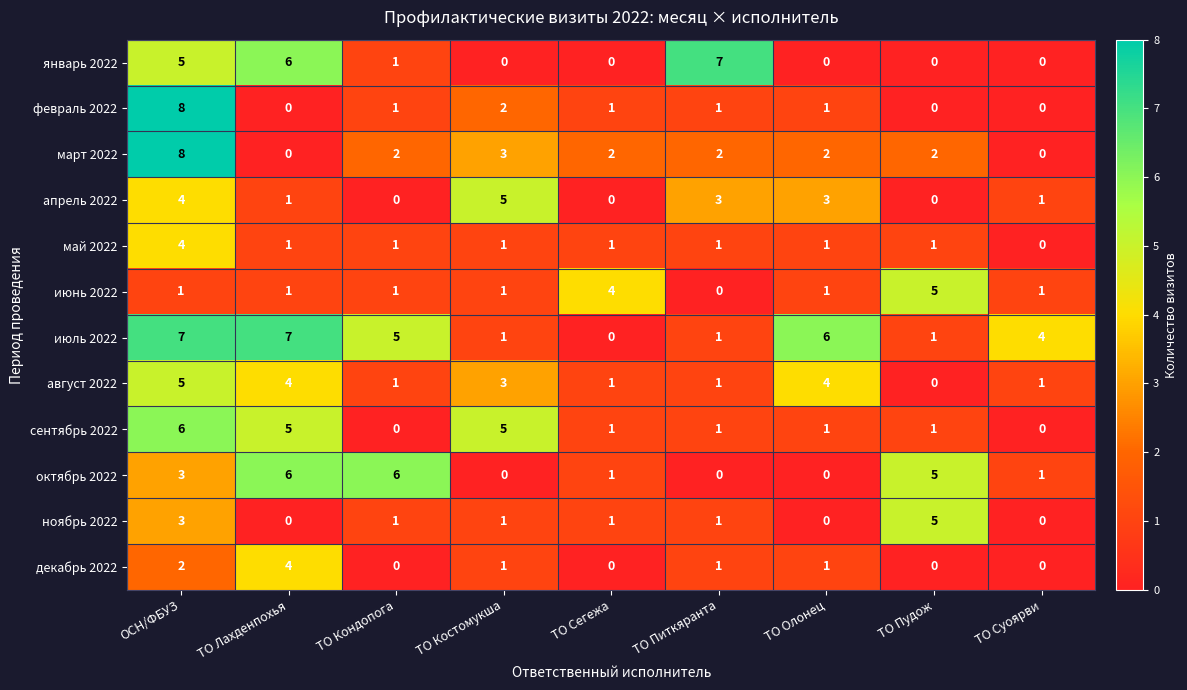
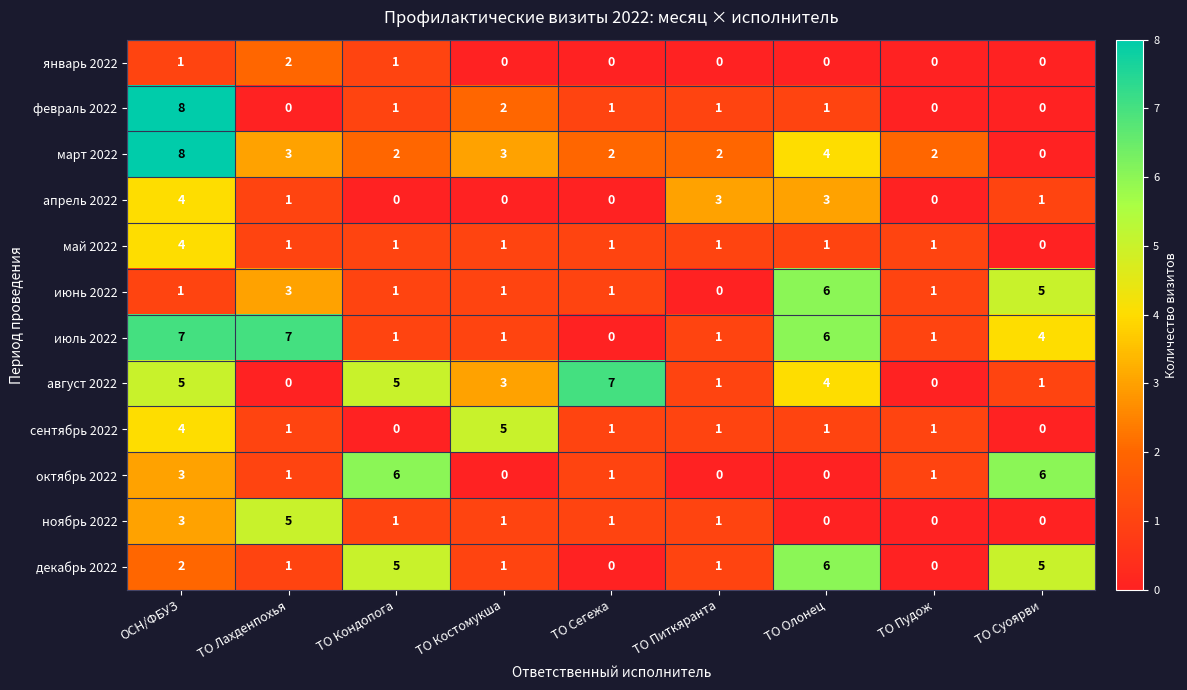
январь 2022, ОСН/ФБУЗ: 5 -> 1
январь 2022, ТО Лахденпохья: 6 -> 2
январь 2022, ТО Питкяранта: 7 -> 0
март 2022, ТО Лахденпохья: 0 -> 3
март 2022, ТО Олонец: 2 -> 4
апрель 2022, ТО Костомукша: 5 -> 0
июнь 2022, ТО Лахденпохья: 1 -> 3
июнь 2022, ТО Сегежа: 4 -> 1
июнь 2022, ТО Олонец: 1 -> 6
июнь 2022, ТО Пудож: 5 -> 1
июнь 2022, ТО Суоярви: 1 -> 5
июль 2022, ТО Кондопога: 5 -> 1
август 2022, ТО Лахденпохья: 4 -> 0
август 2022, ТО Кондопога: 1 -> 5
август 2022, ТО Сегежа: 1 -> 7
сентябрь 2022, ОСН/ФБУЗ: 6 -> 4
сентябрь 2022, ТО Лахденпохья: 5 -> 1
октябрь 2022, ТО Лахденпохья: 6 -> 1
октябрь 2022, ТО Пудож: 5 -> 1
октябрь 2022, ТО Суоярви: 1 -> 6
ноябрь 2022, ТО Лахденпохья: 0 -> 5
ноябрь 2022, ТО Пудож: 5 -> 0
декабрь 2022, ТО Лахденпохья: 4 -> 1
декабрь 2022, ТО Кондопога: 0 -> 5
декабрь 2022, ТО Олонец: 1 -> 6
декабрь 2022, ТО Суоярви: 0 -> 5
